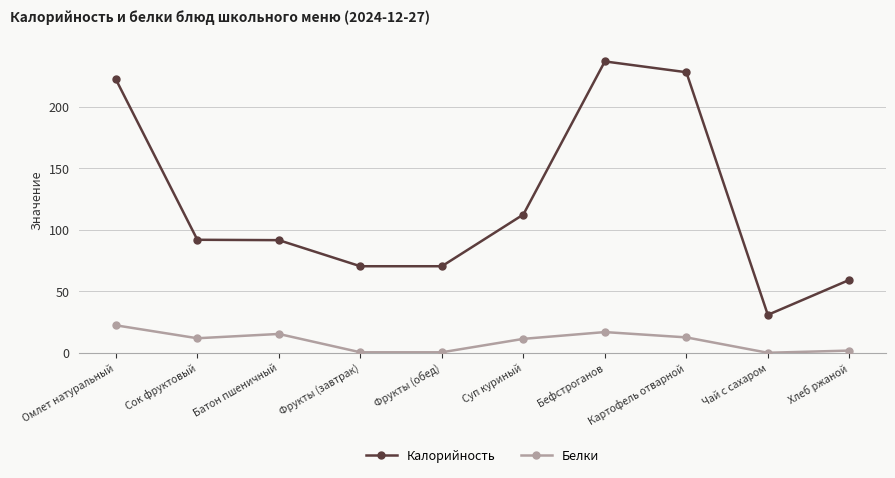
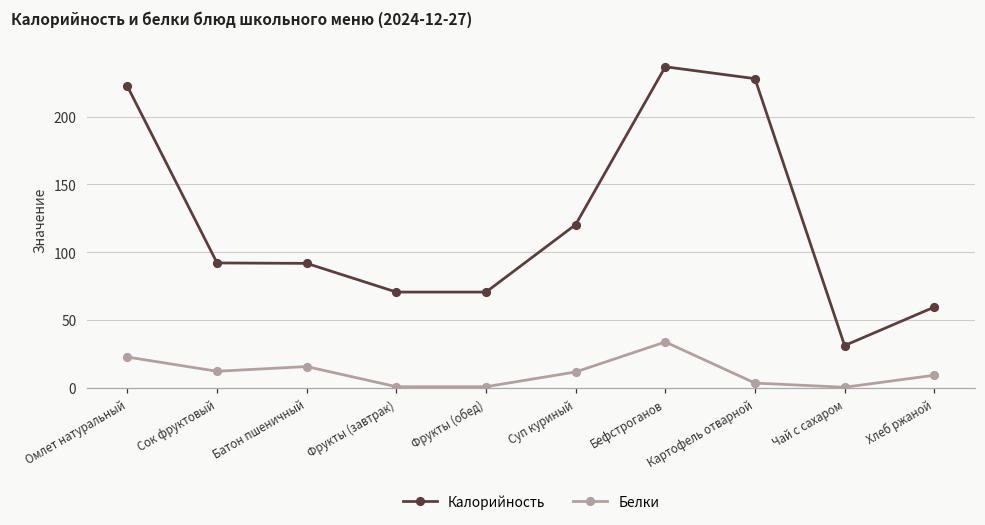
Калорийность, Суп куриный: 113 -> 120
Белки, Бефстроганов: 17 -> 34
Белки, Картофель отварной: 13 -> 3
Белки, Хлеб ржаной: 2 -> 9
